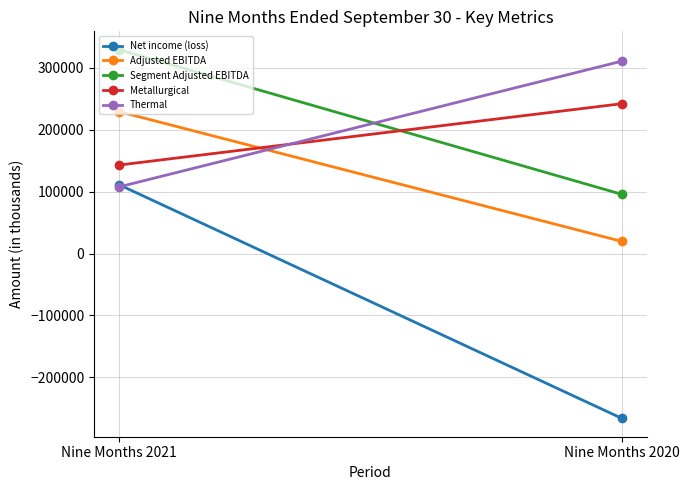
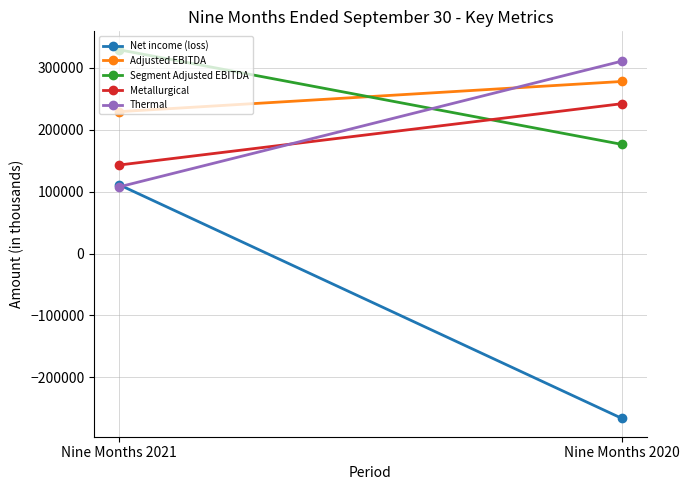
Adjusted EBITDA, Nine Months 2020: 20000 -> 280000
Segment Adjusted EBITDA, Nine Months 2020: 100000 -> 180000
